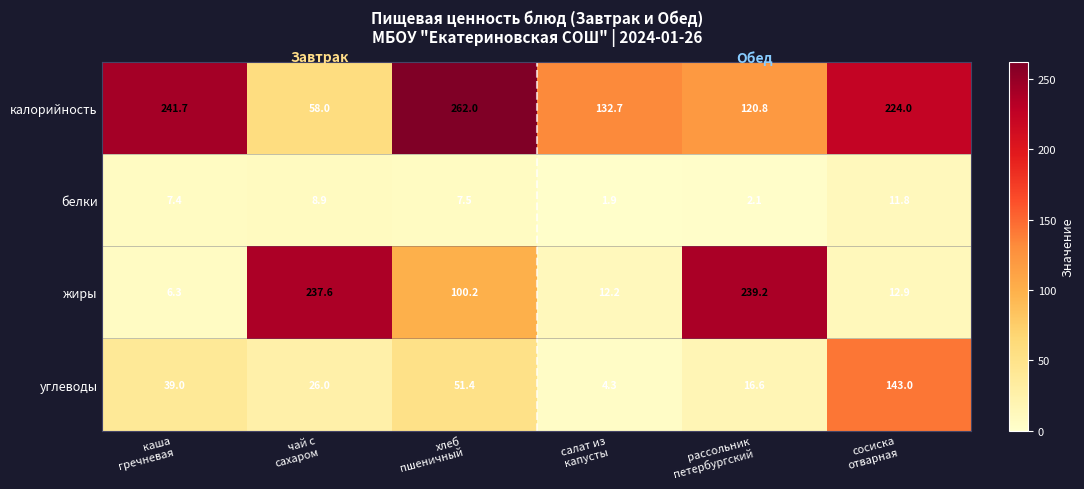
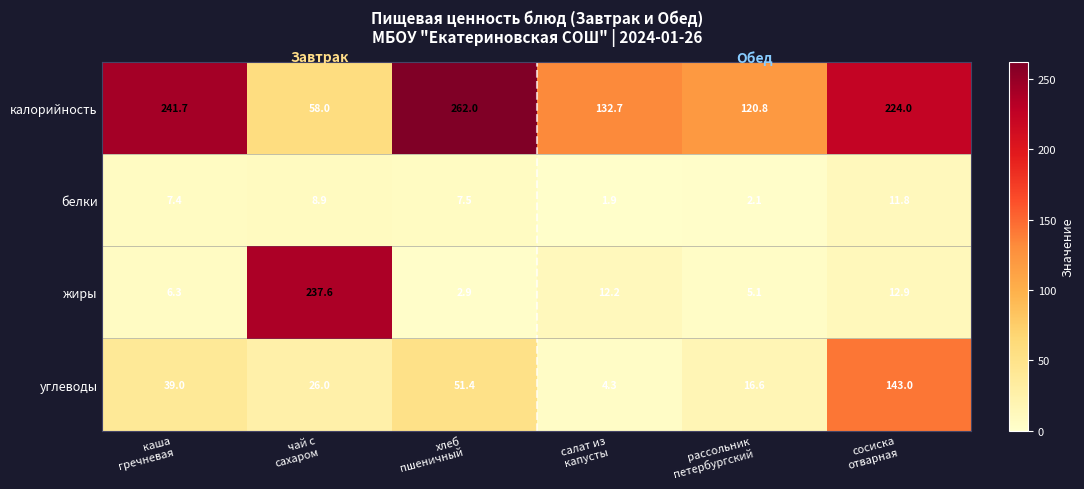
жиры, хлеб пшеничный: 100.2 -> 2.9
жиры, рассольник петербургский: 239.2 -> 5.1
